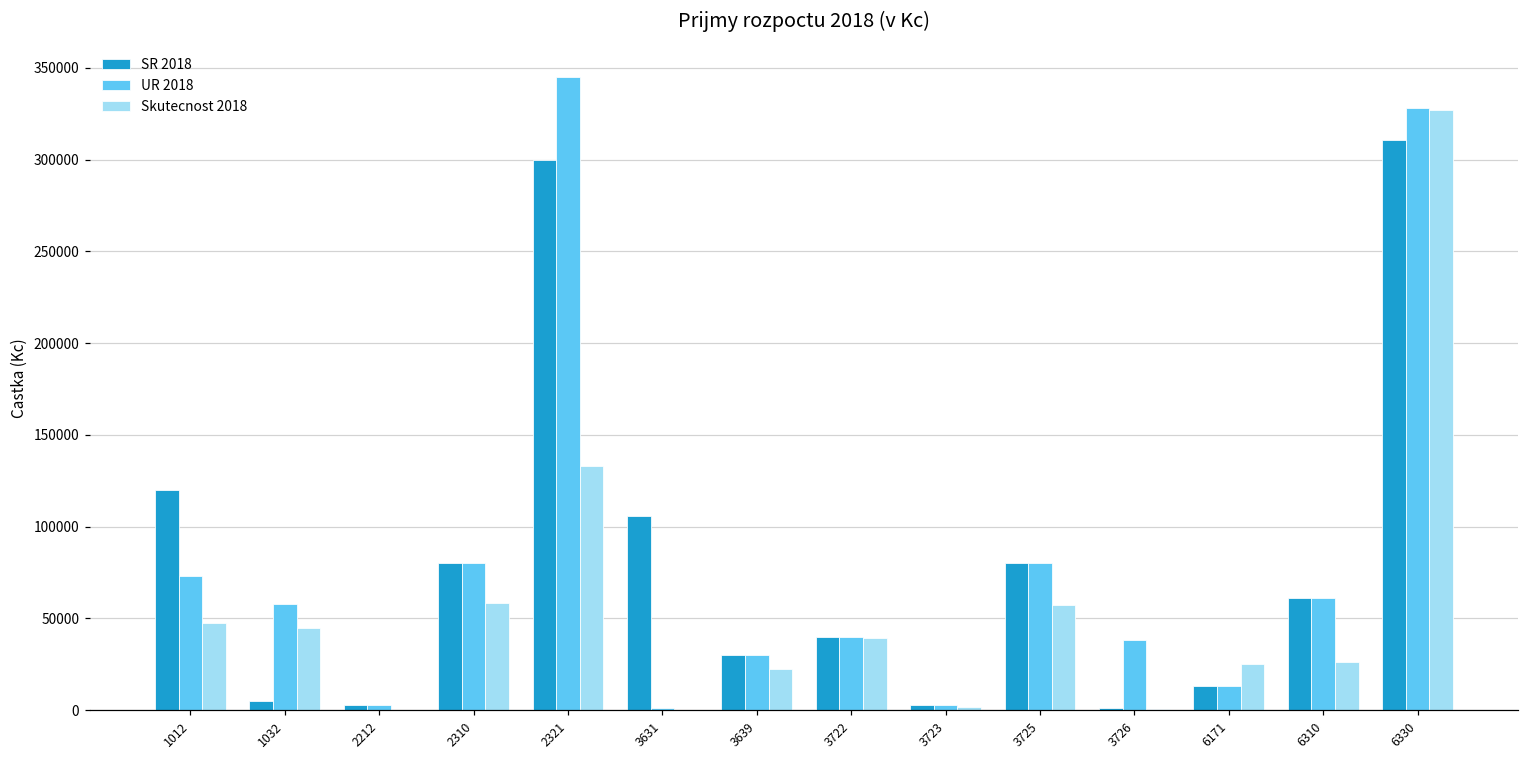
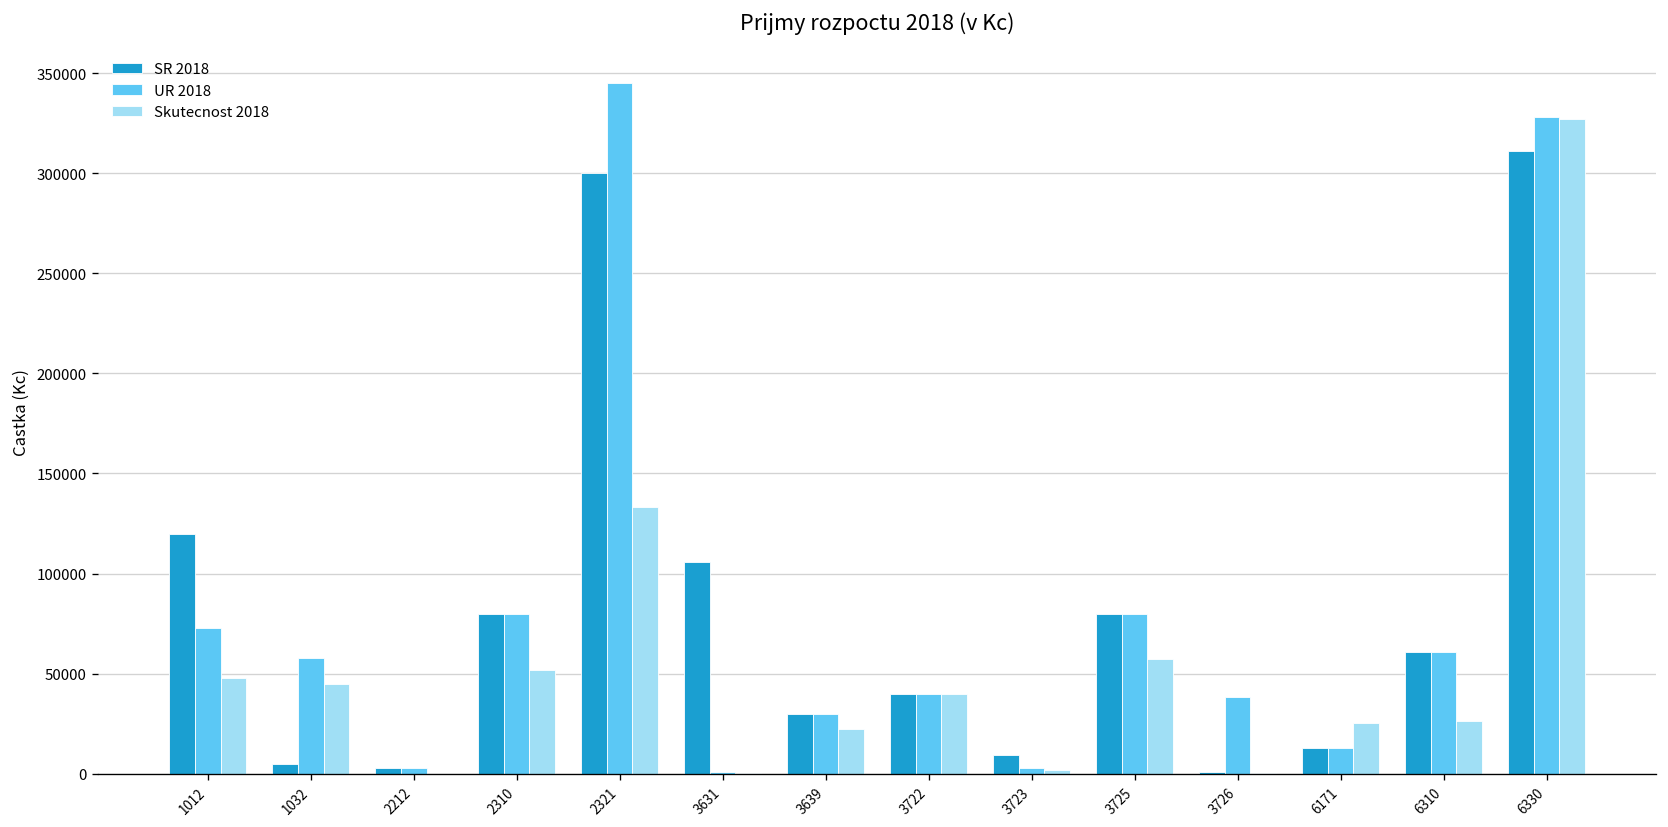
Skutecnost 2018, 2310: 59000 -> 52000
SR 2018, 3723: 3000 -> 9000
